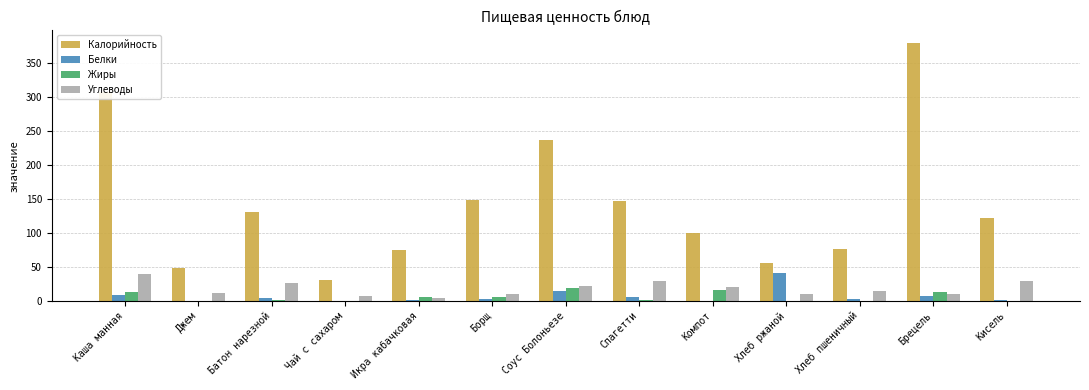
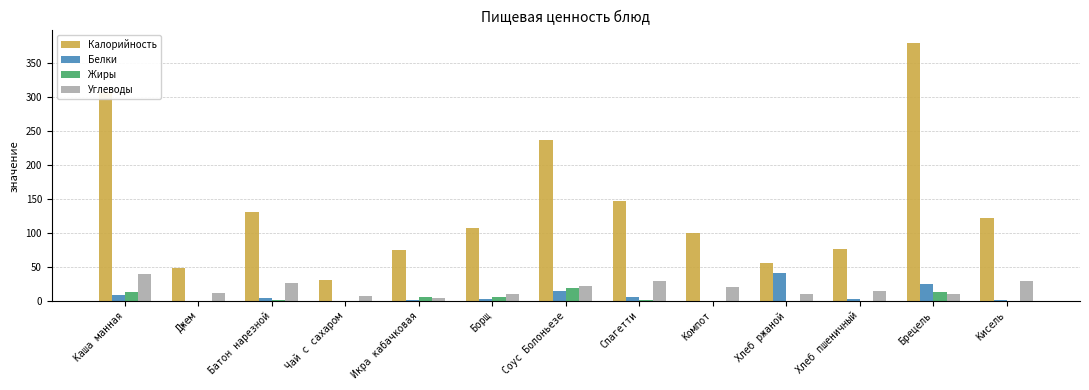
Калорийность, Борщ: 150 -> 110
Жиры, Компот: 20 -> 0
Белки, Брецель: 10 -> 20
